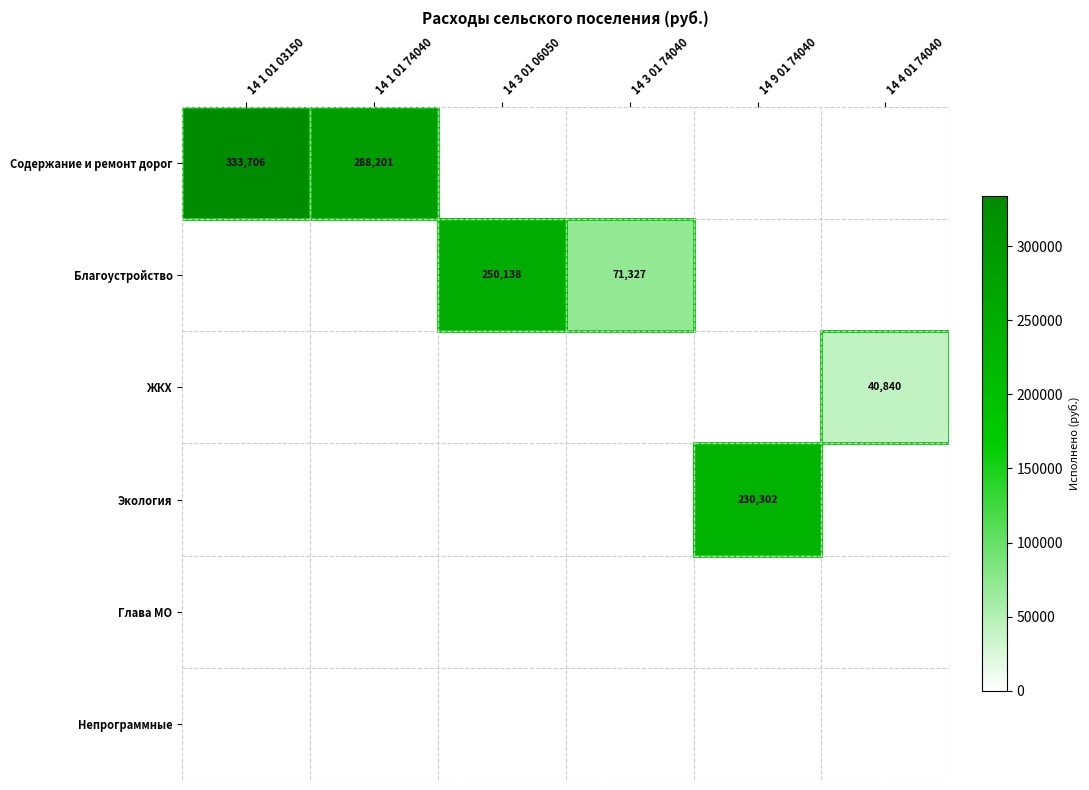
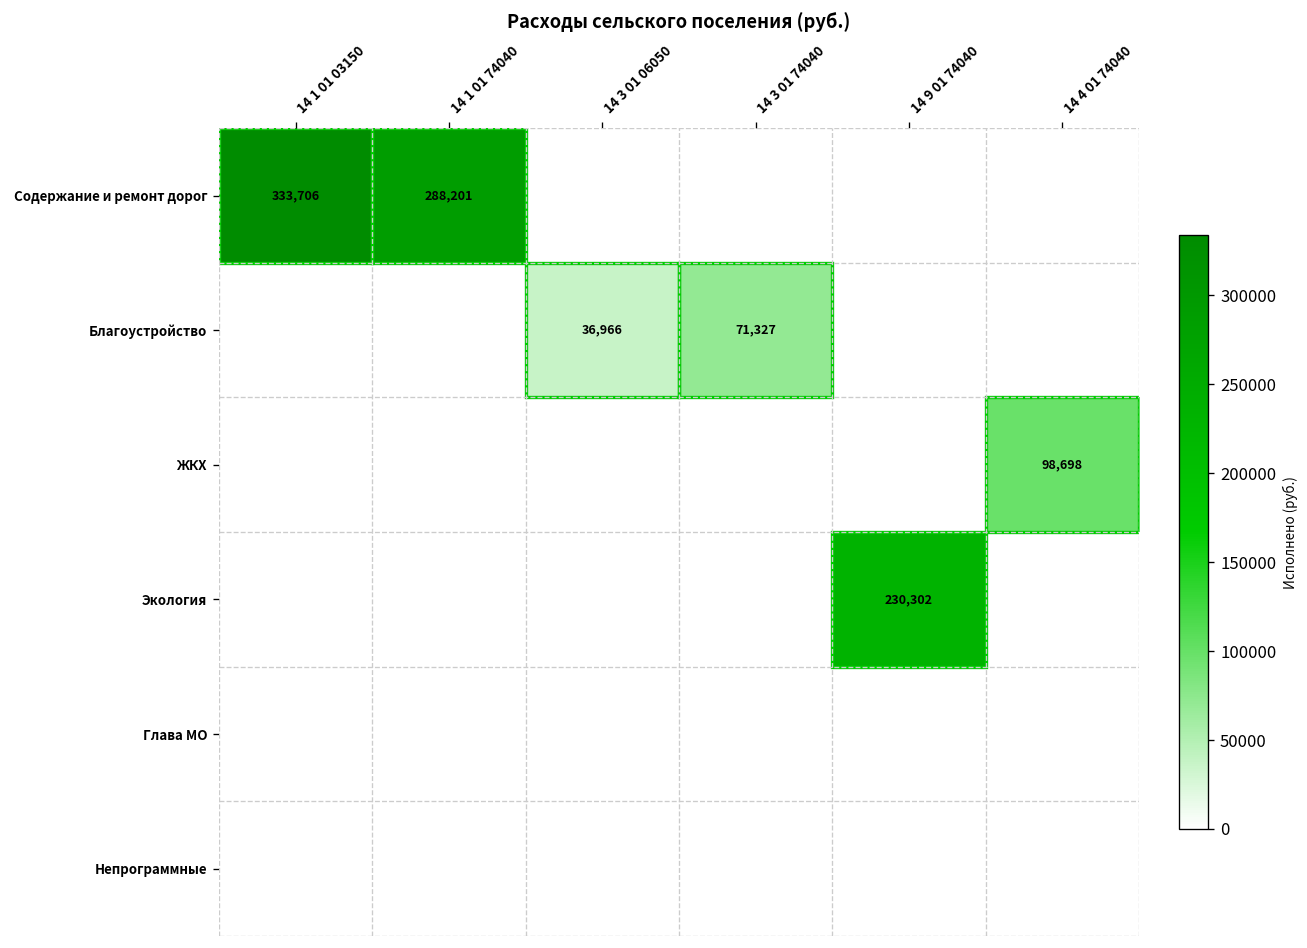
Благоустройство, 14 3 01 06050: 250,138 -> 36,966
ЖКХ, 14 4 01 74040: 40,840 -> 98,698
